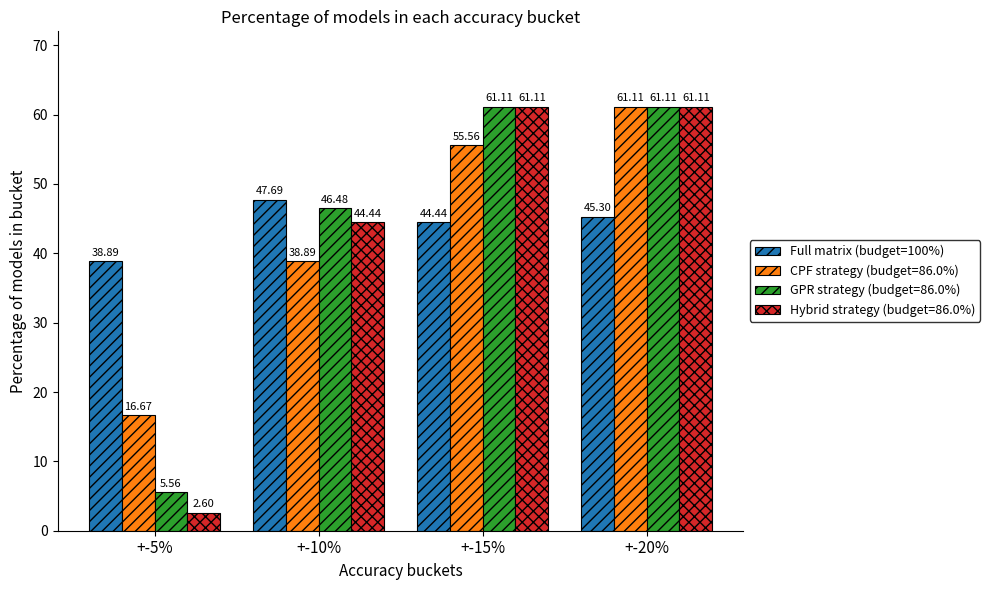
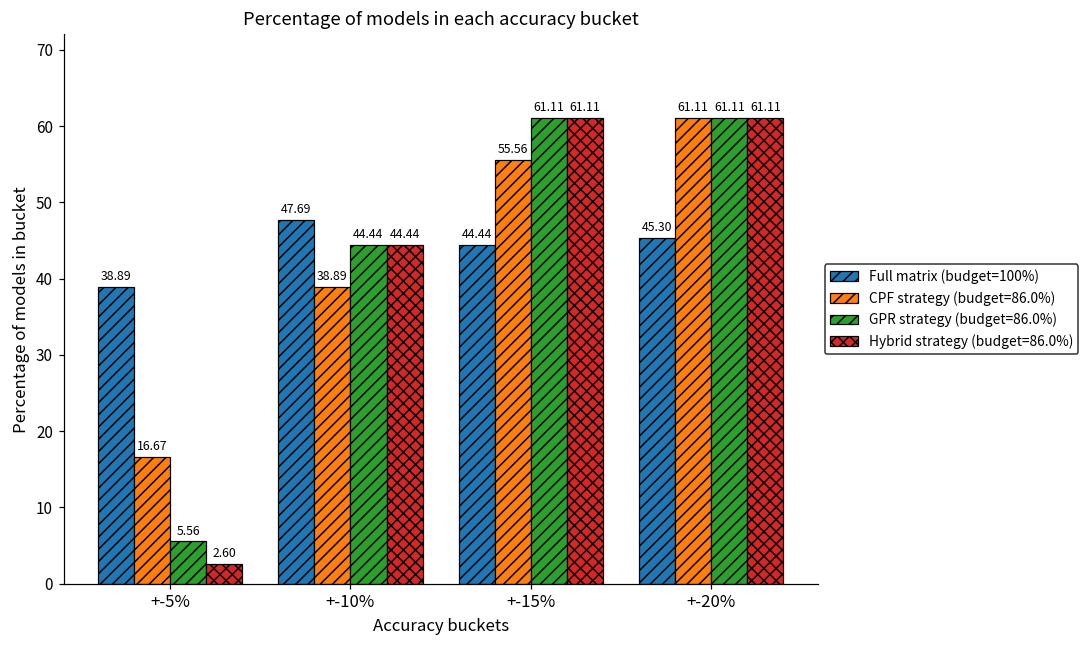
GPR strategy (budget=86.0%), +-10%: 46.48 -> 44.44
